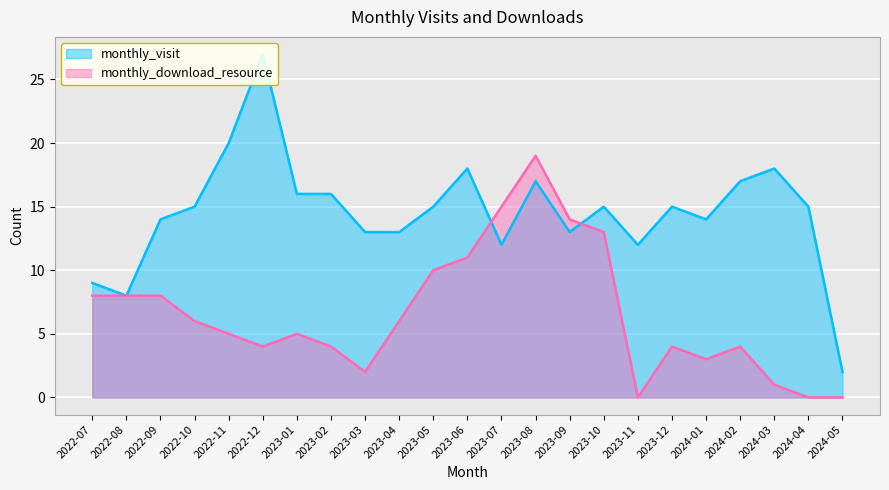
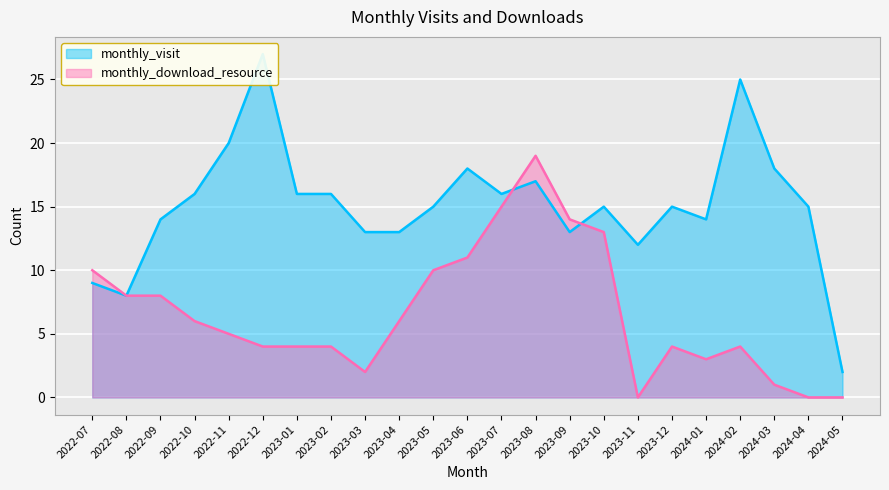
monthly_download_resource, 2022-07: 8 -> 10
monthly_visit, 2022-10: 15 -> 16
monthly_download_resource, 2023-01: 5 -> 4
monthly_visit, 2023-07: 12 -> 16
monthly_visit, 2024-02: 17 -> 25
